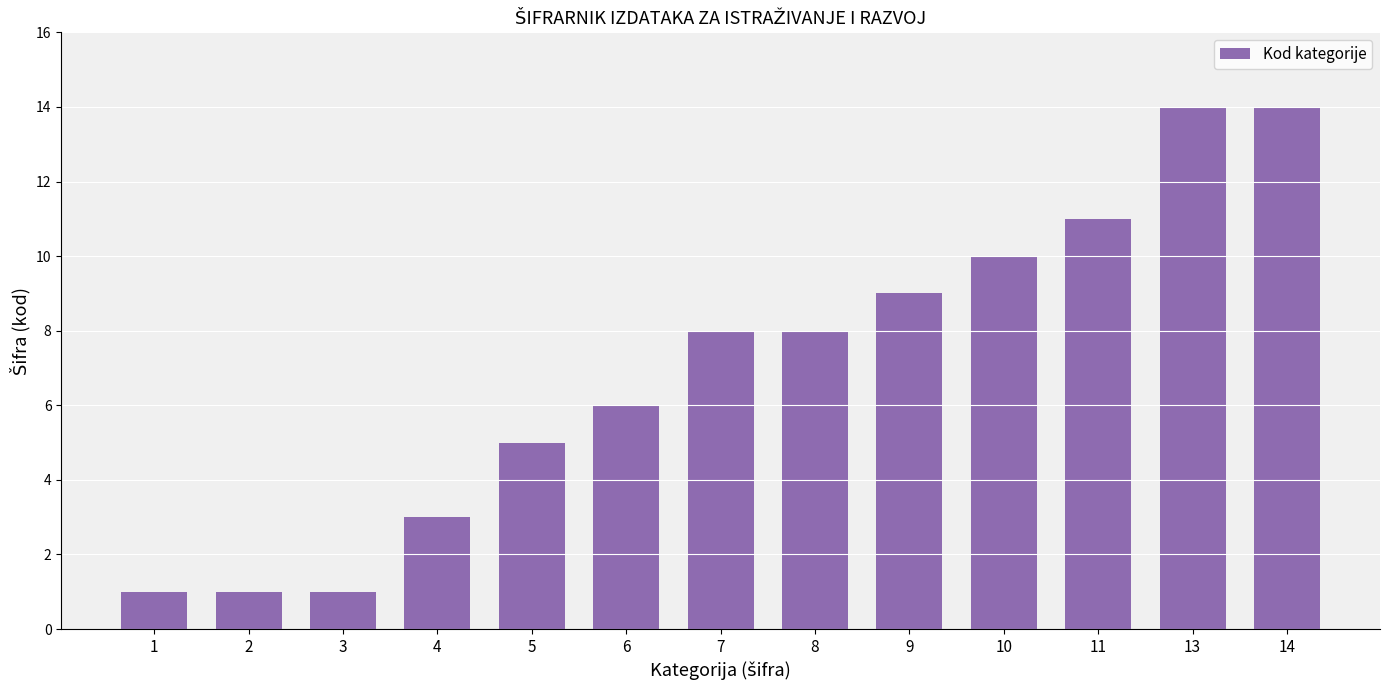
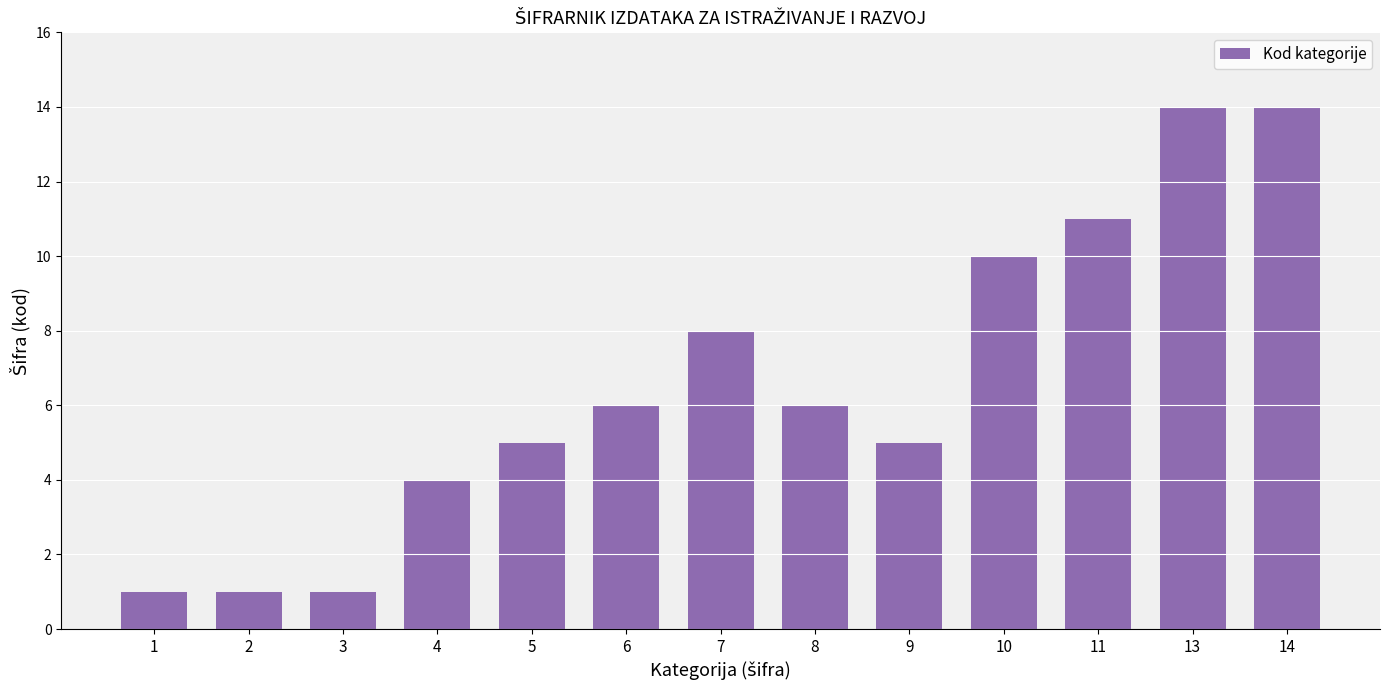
4: 3 -> 4
8: 8 -> 6
9: 9 -> 5
